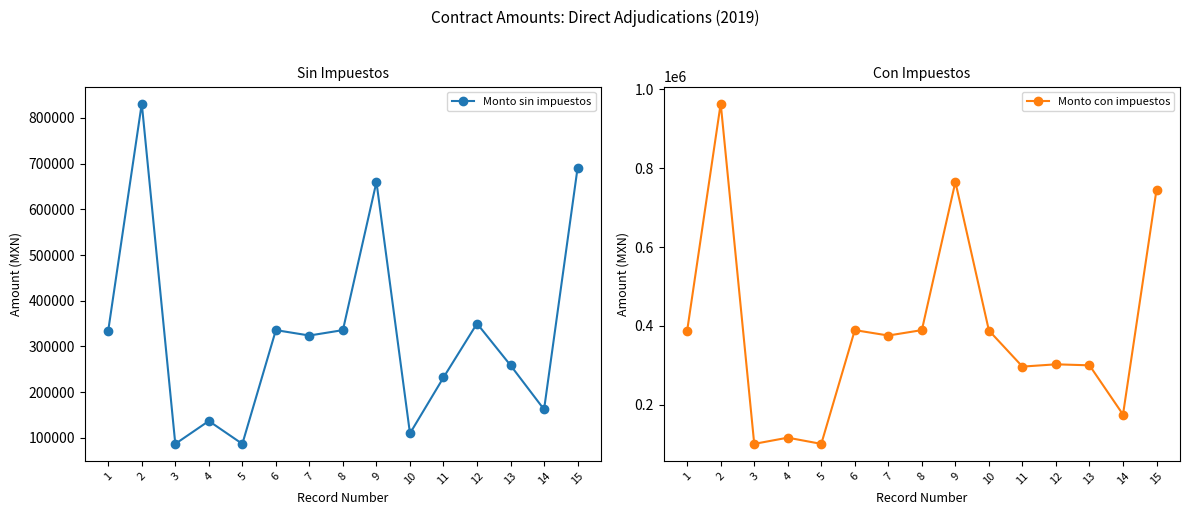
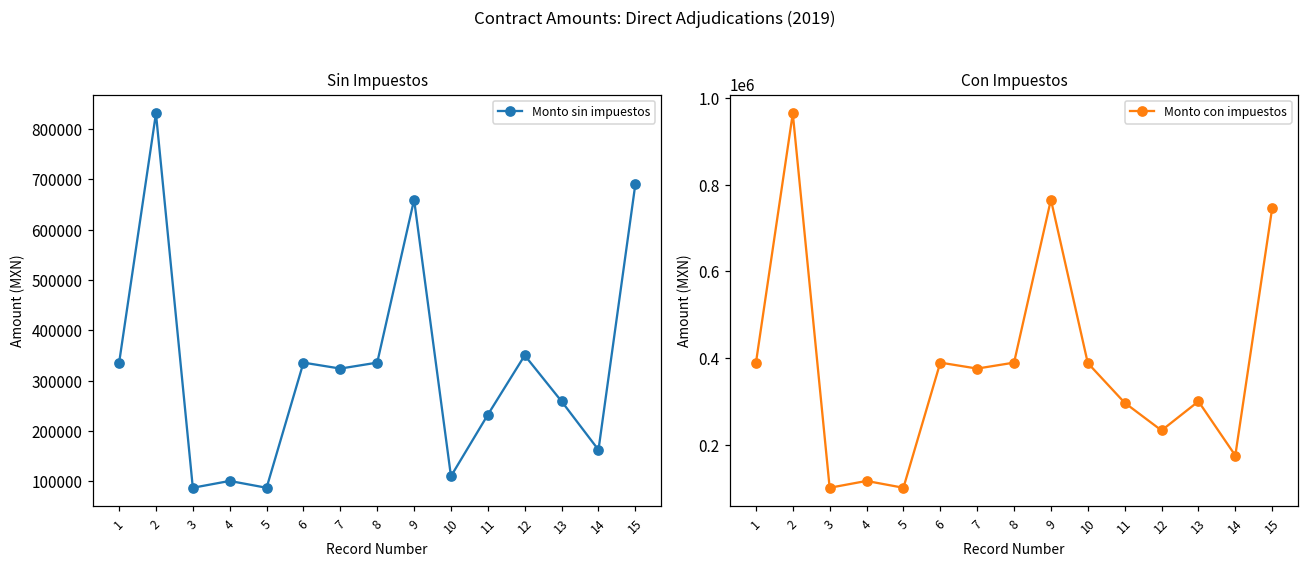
Sin Impuestos, 4: 140000 -> 100000
Con Impuestos, 12: 300000 -> 230000
